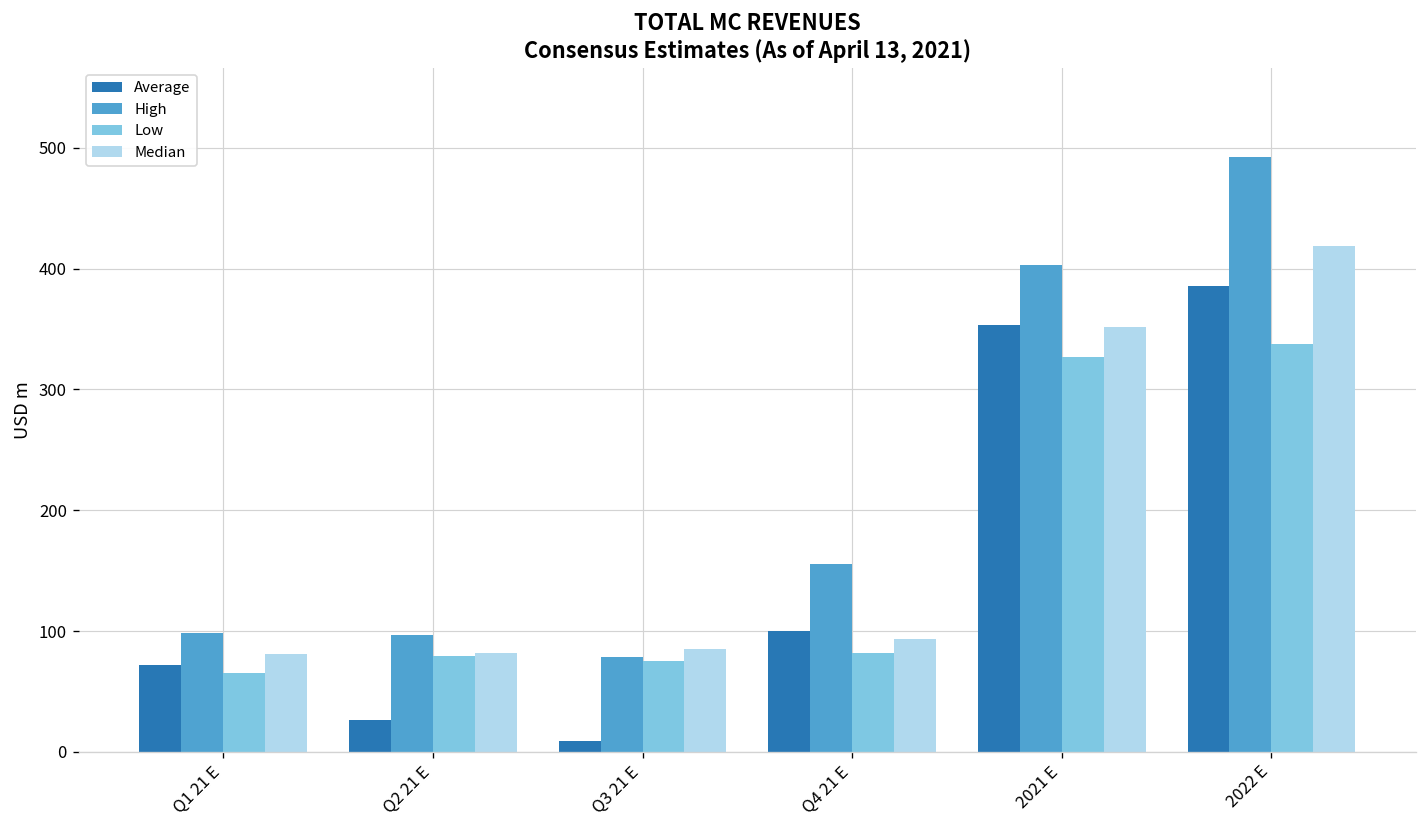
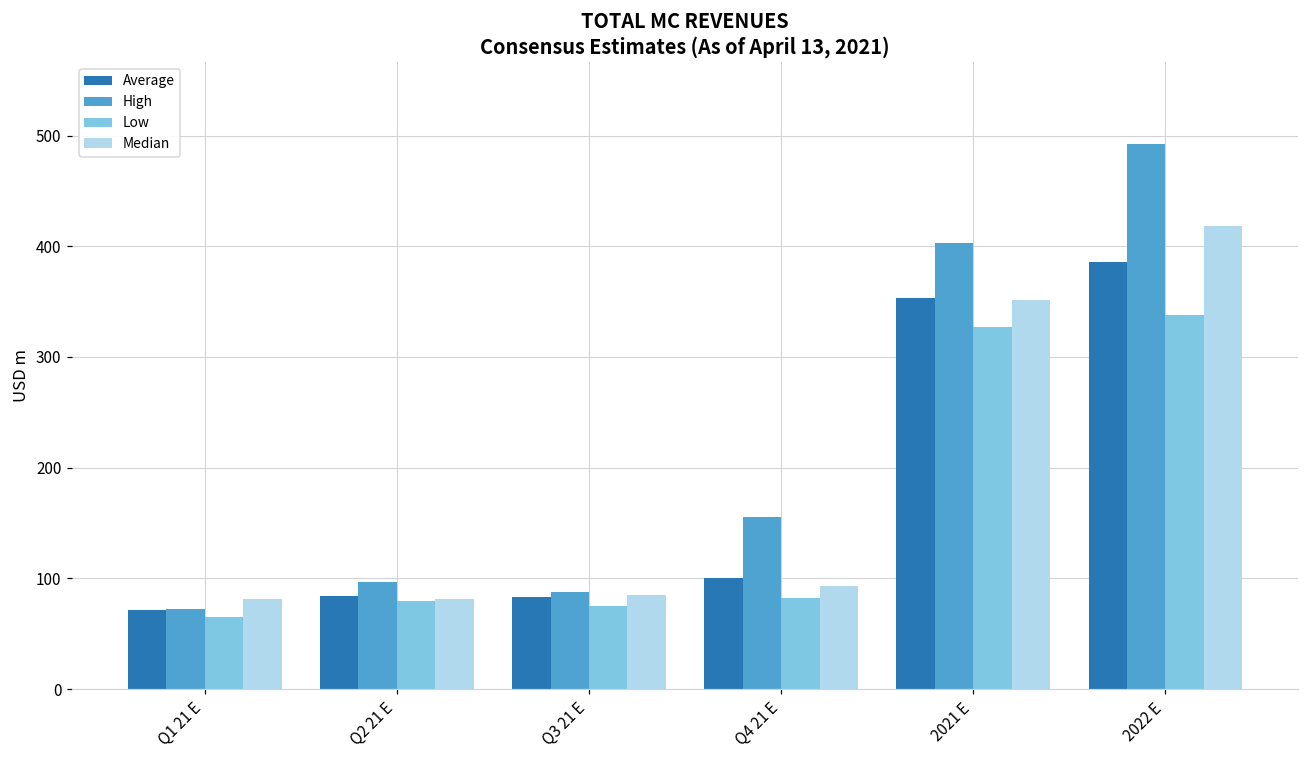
High, Q1 21 E: 98 -> 72
Average, Q2 21 E: 27 -> 84
Average, Q3 21 E: 9 -> 84
High, Q3 21 E: 79 -> 88
